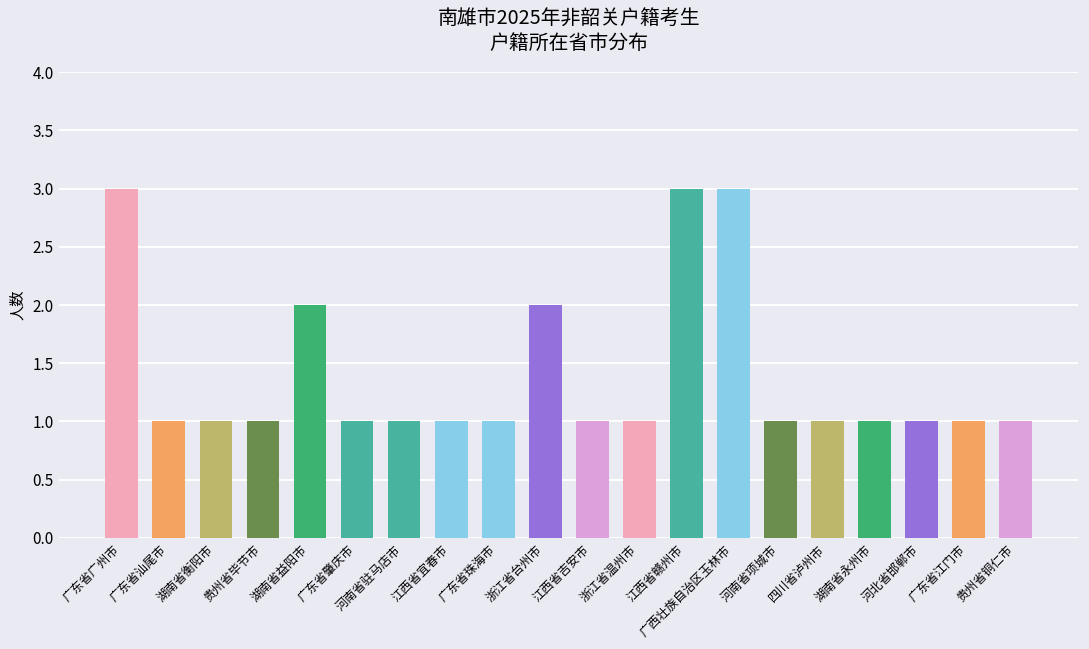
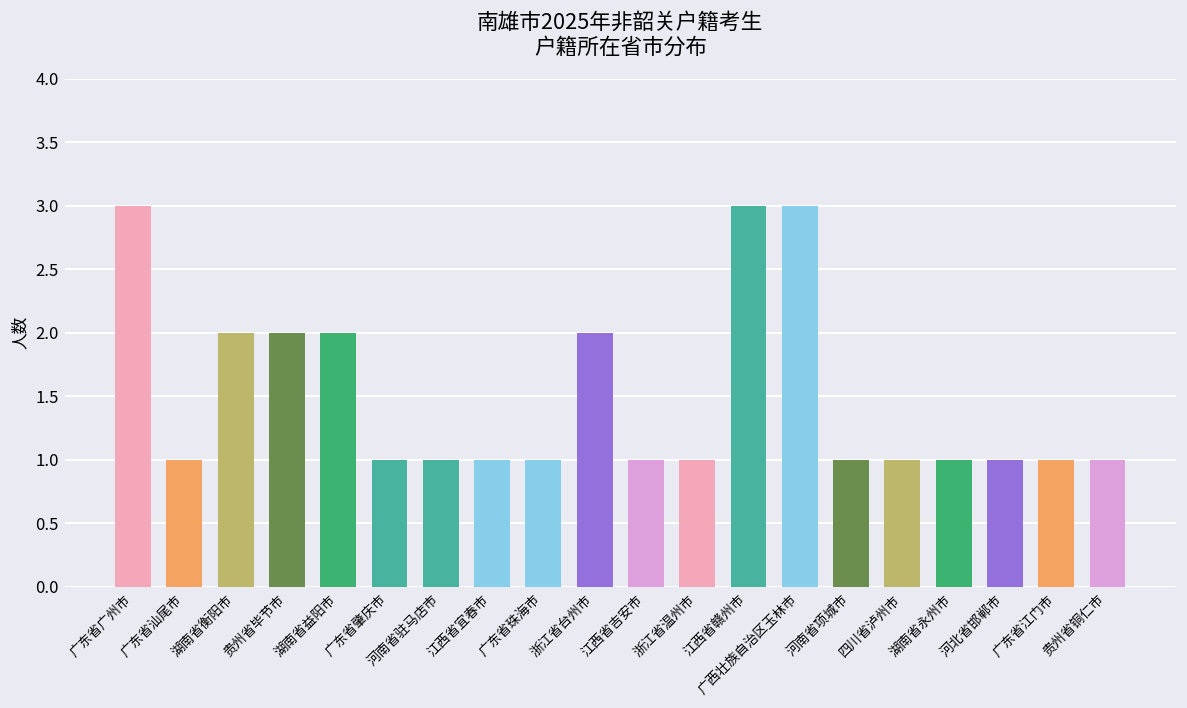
湖南省衡阳市: 1 -> 2
贵州省毕节市: 1 -> 2
